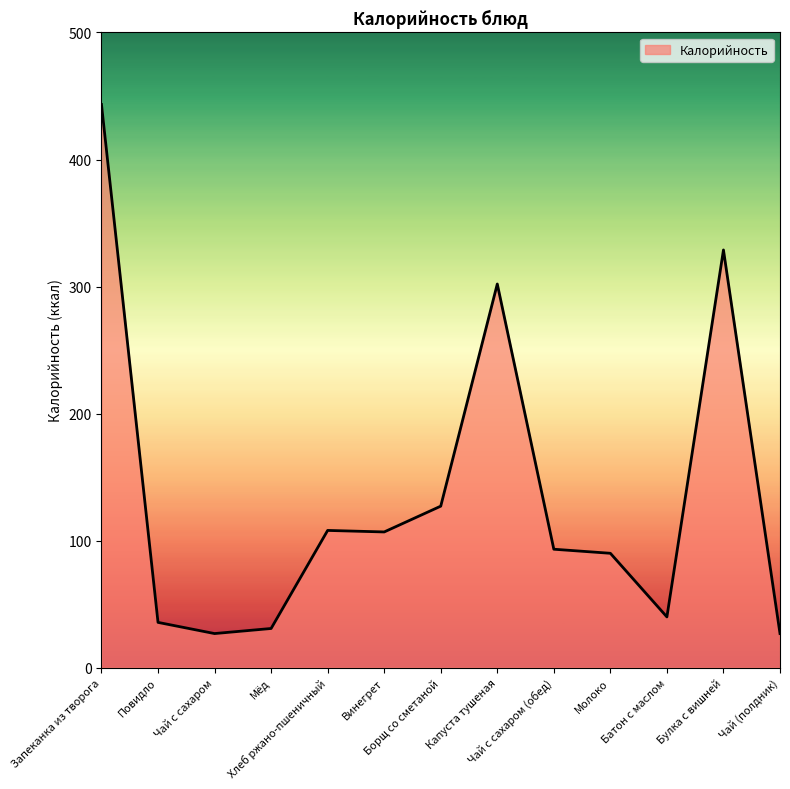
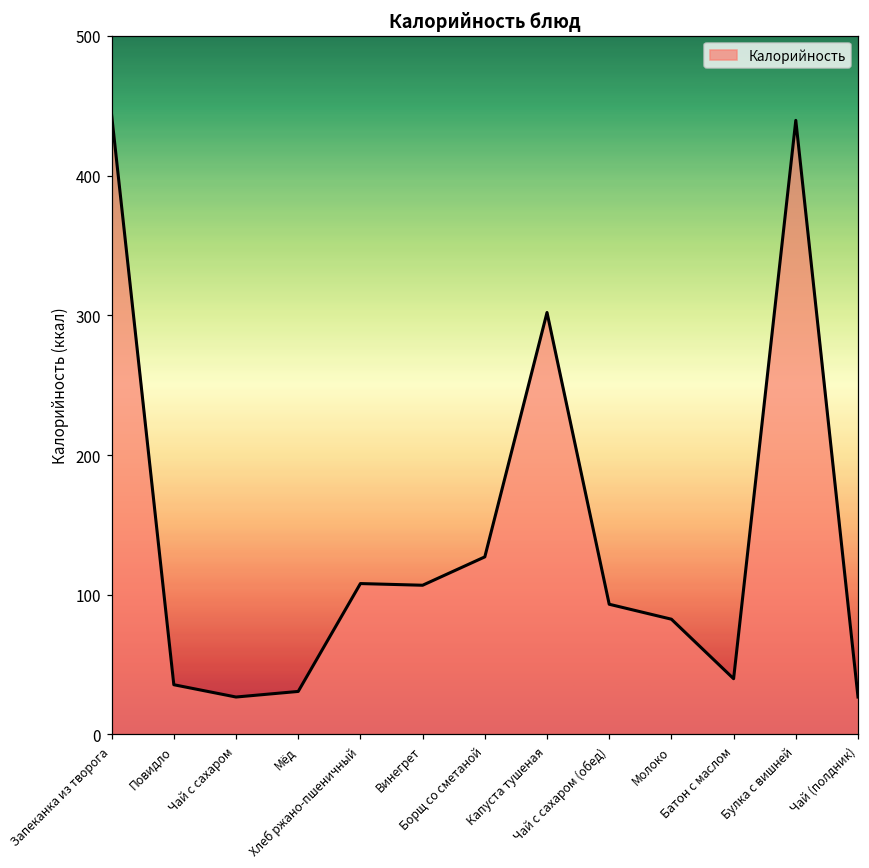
Молоко: 90 -> 83
Булка с вишней: 329 -> 440
